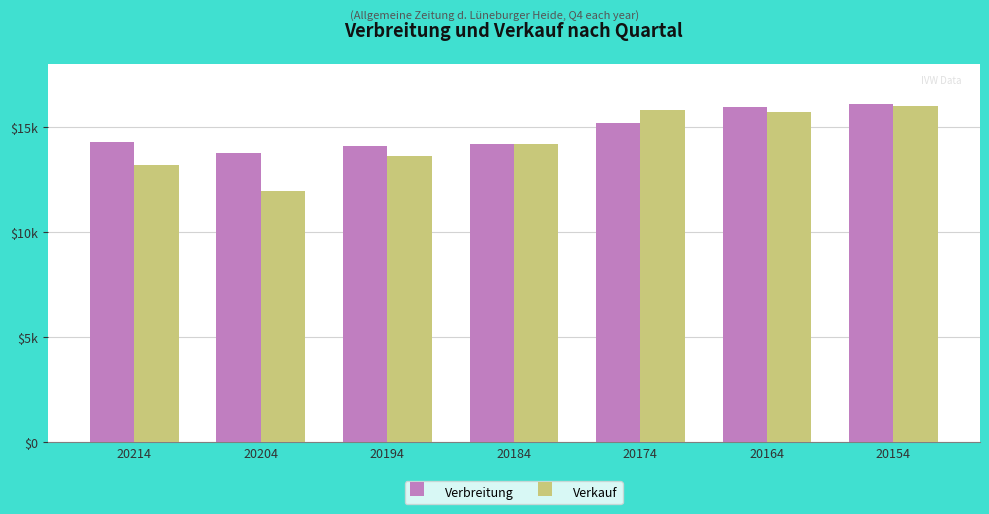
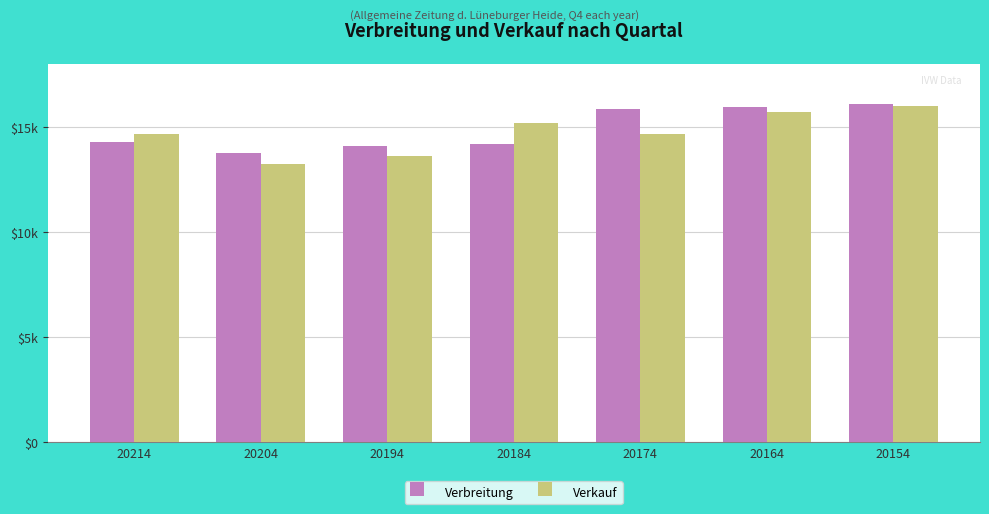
Verkauf, 20214: $13200 -> $14600
Verkauf, 20204: $12000 -> $13200
Verkauf, 20184: $14200 -> $15200
Verbreitung, 20174: $15200 -> $15800
Verkauf, 20174: $15800 -> $14700
